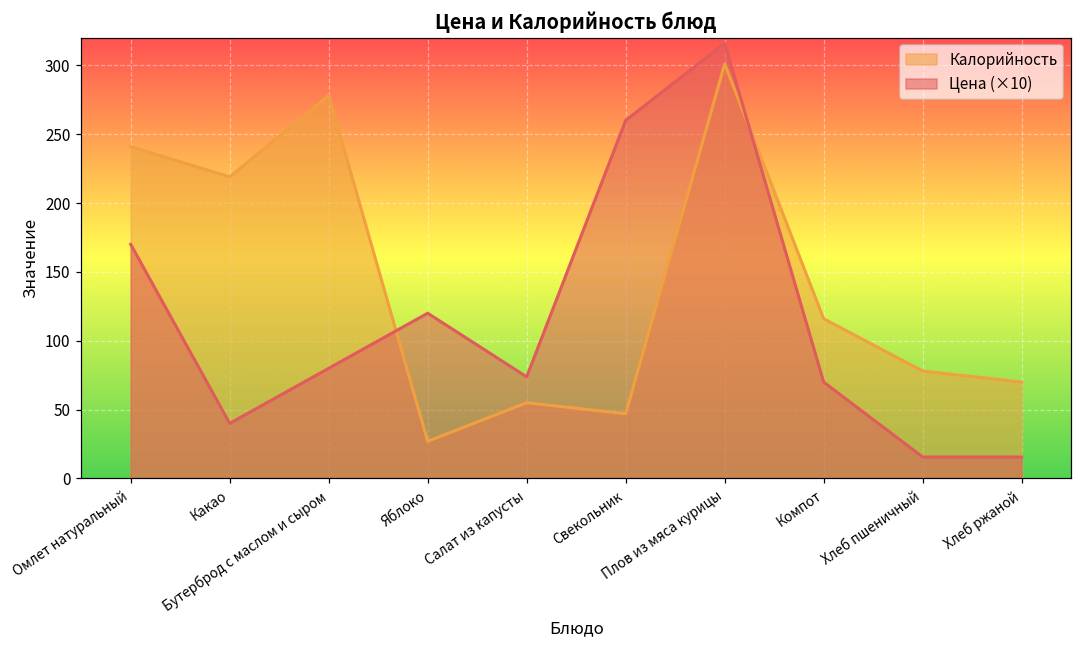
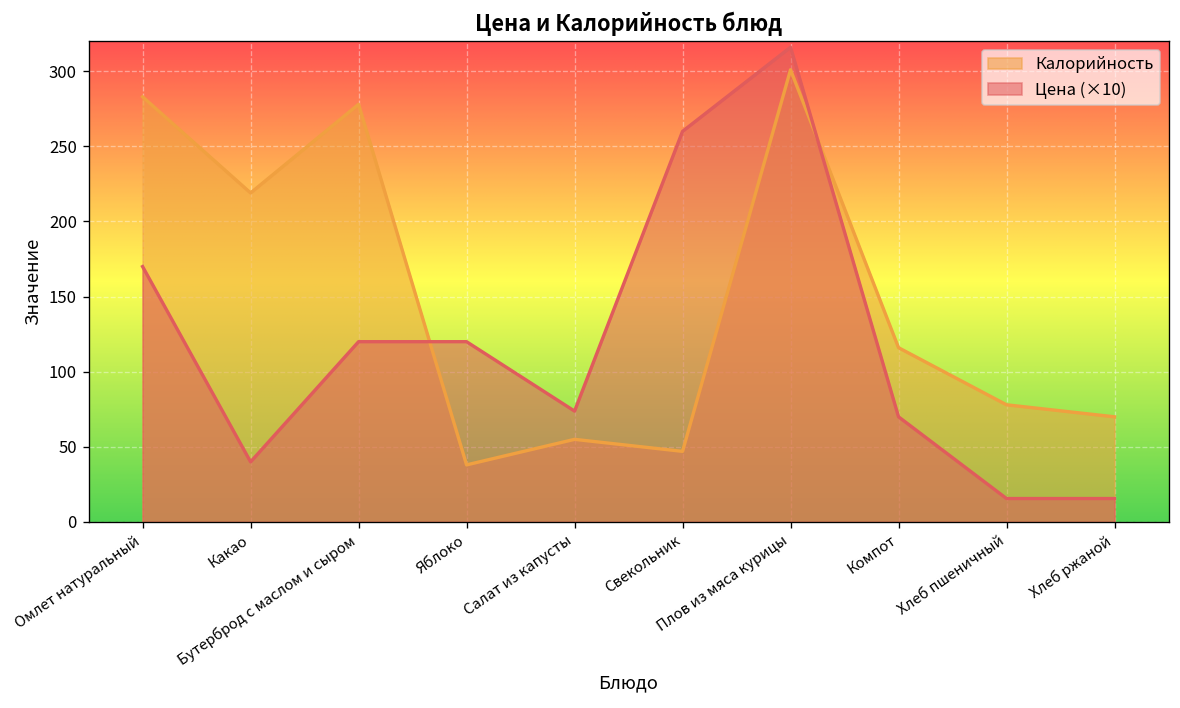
Калорийность, Омлет натуральный: 241 -> 283
Цена (×10), Бутерброд с маслом и сыром: 80 -> 120
Калорийность, Яблоко: 27 -> 38
